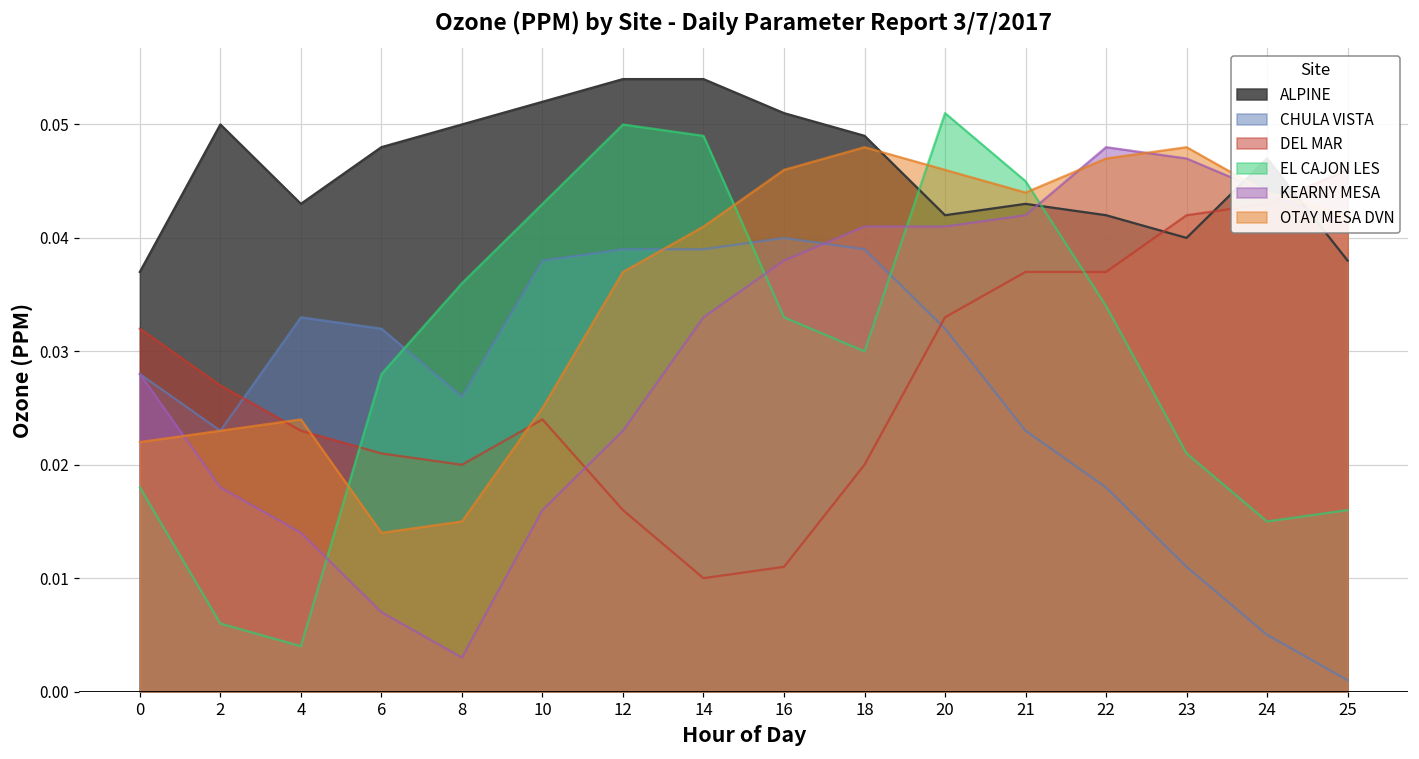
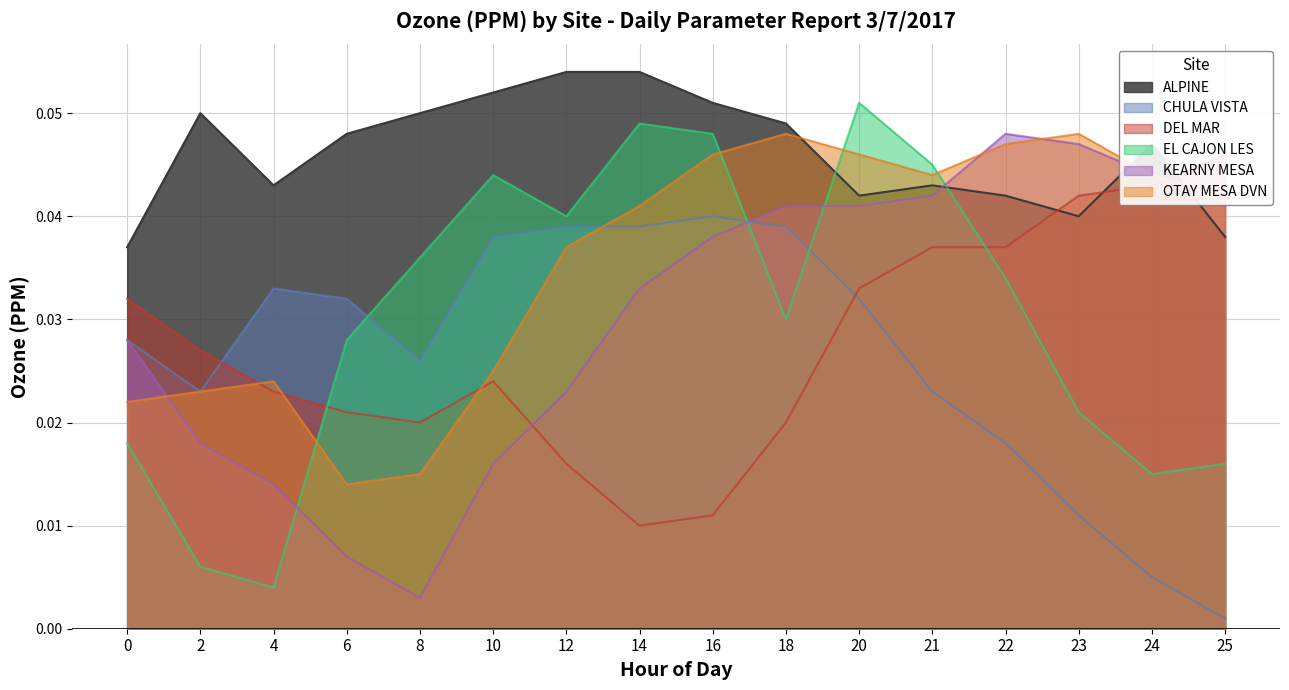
EL CAJON LES, 10: 0.043 -> 0.044
EL CAJON LES, 12: 0.05 -> 0.04
EL CAJON LES, 16: 0.033 -> 0.048
